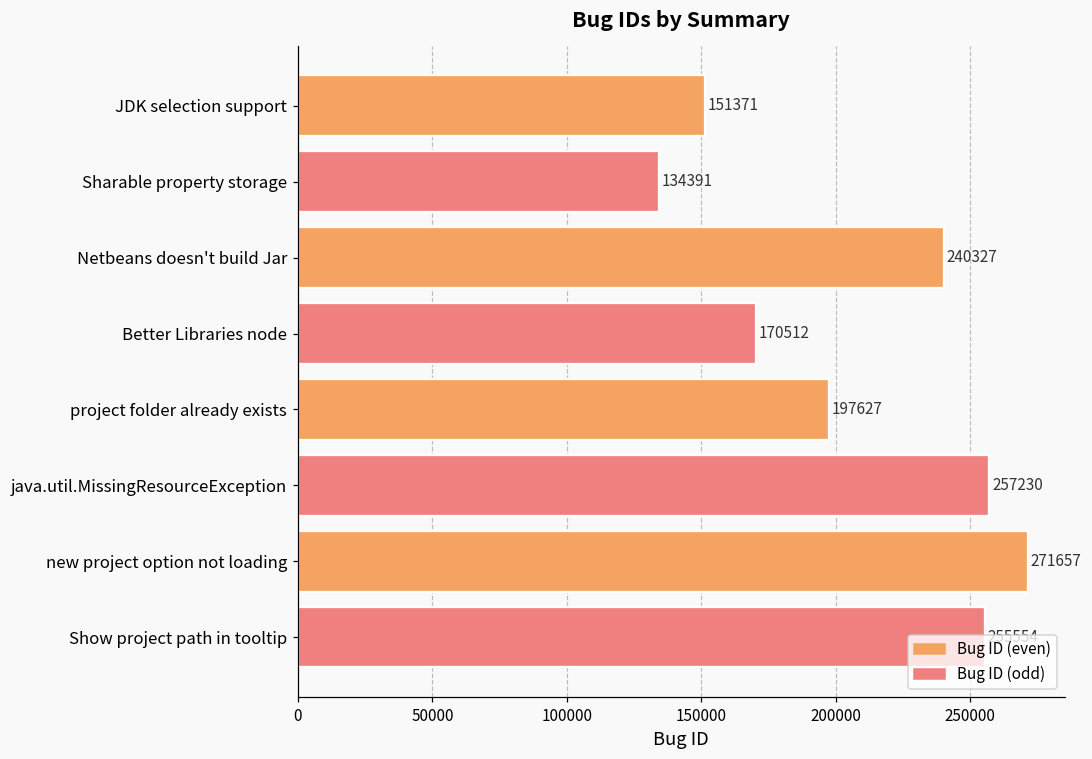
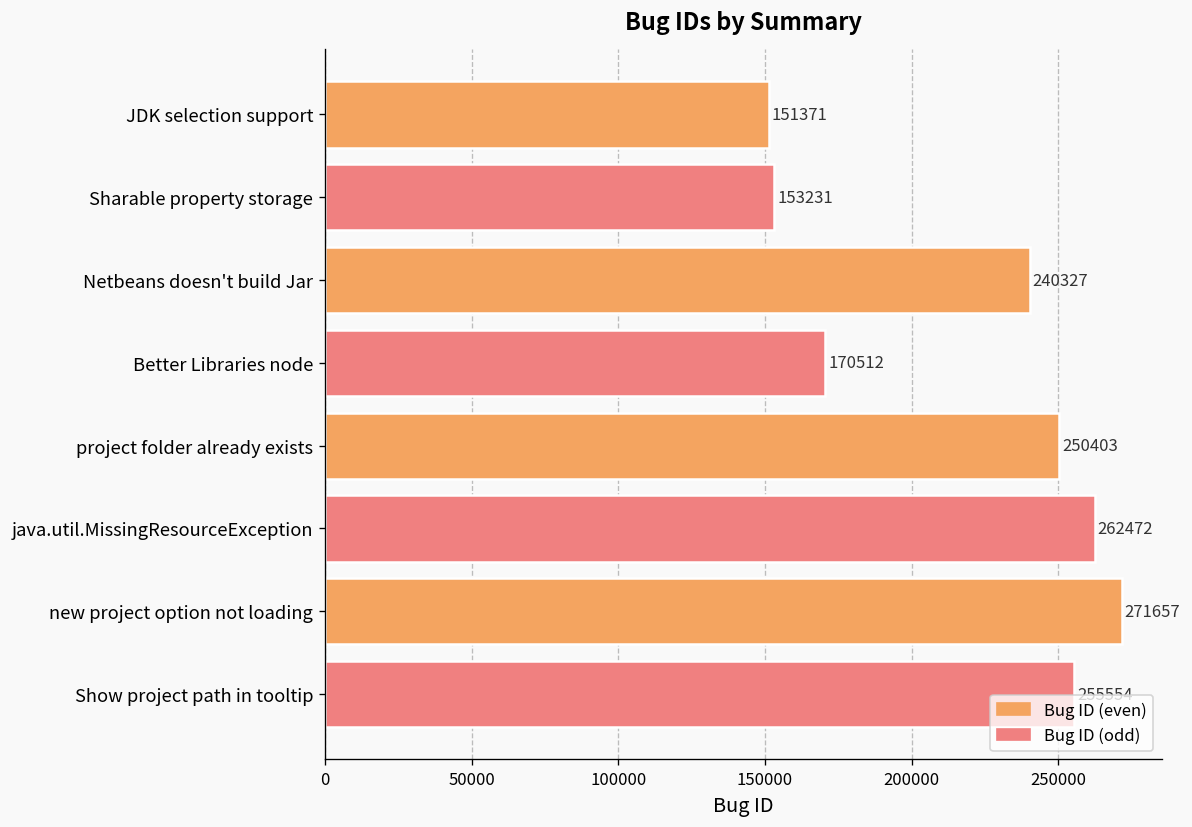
Sharable property storage: 134391 -> 153231
project folder already exists: 197627 -> 250403
java.util.MissingResourceException: 257230 -> 262472
